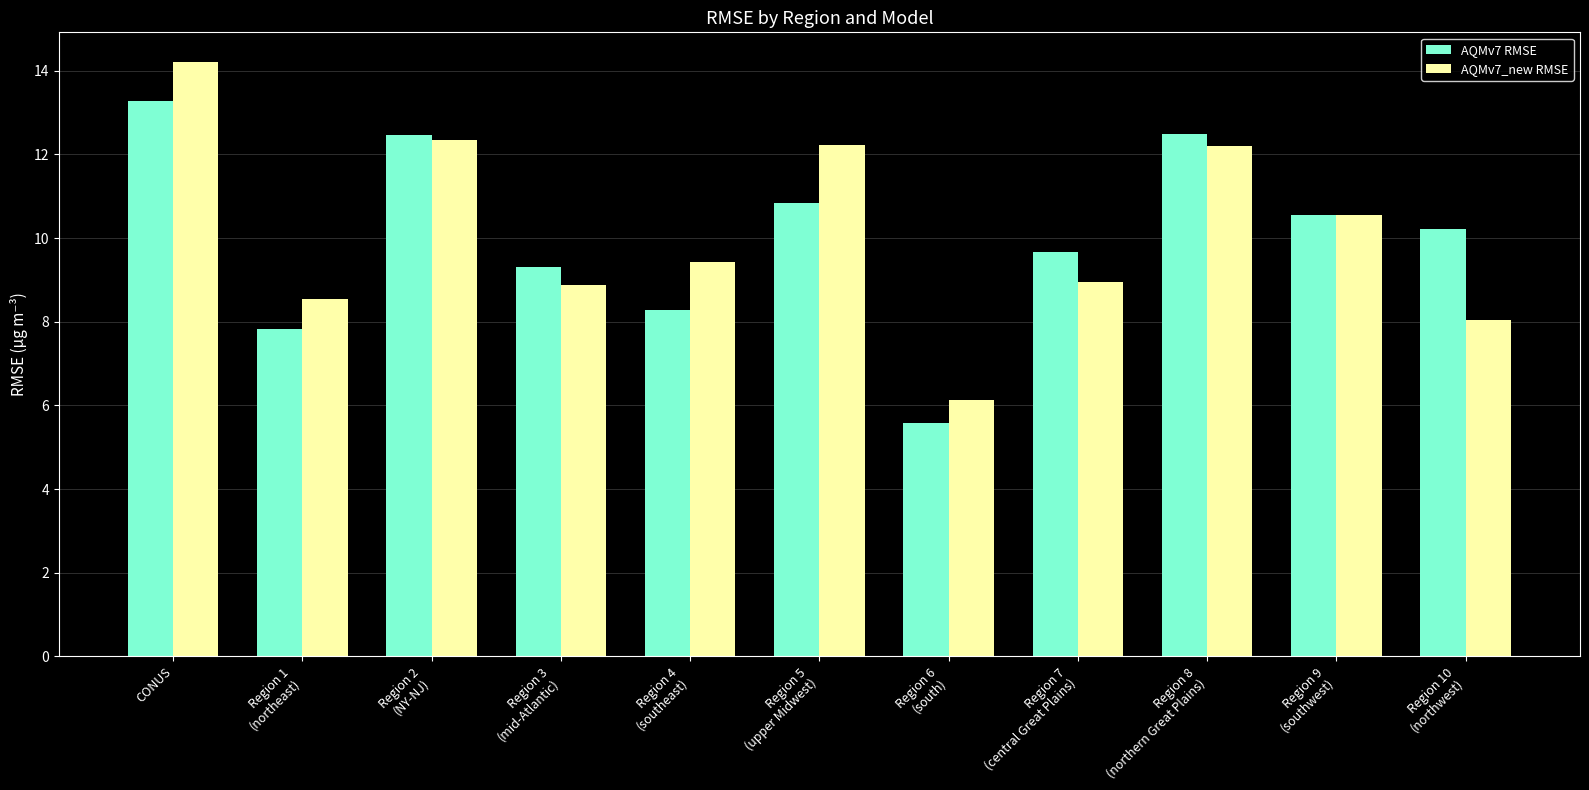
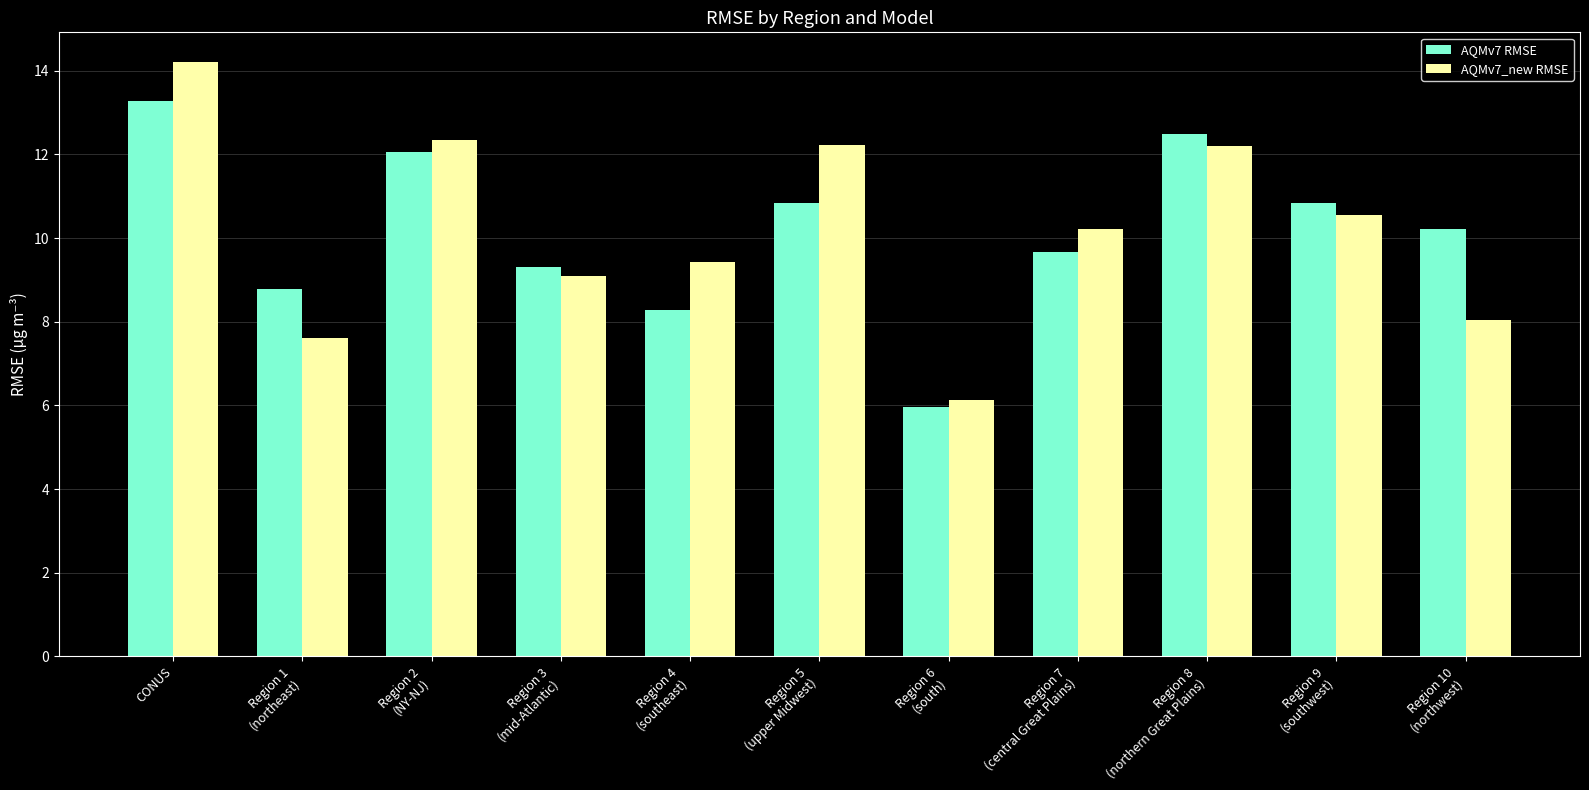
AQMv7 RMSE, Region 1 (northeast): 7.8 -> 8.8
AQMv7_new RMSE, Region 1 (northeast): 8.6 -> 7.6
AQMv7 RMSE, Region 2 (NY-NJ): 12.5 -> 12.1
AQMv7_new RMSE, Region 3 (mid-Atlantic): 8.9 -> 9.1
AQMv7 RMSE, Region 6 (south): 5.6 -> 6.0
AQMv7_new RMSE, Region 7 (central Great Plains): 8.9 -> 10.2
AQMv7 RMSE, Region 9 (southwest): 10.6 -> 10.8
